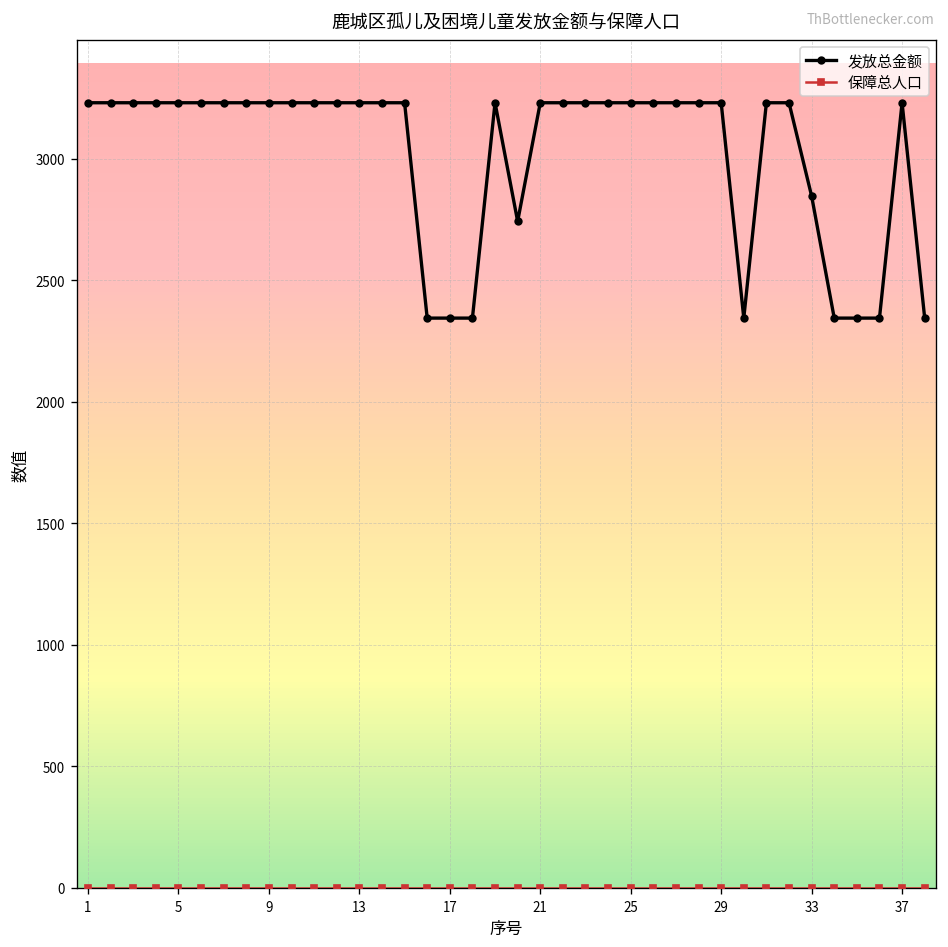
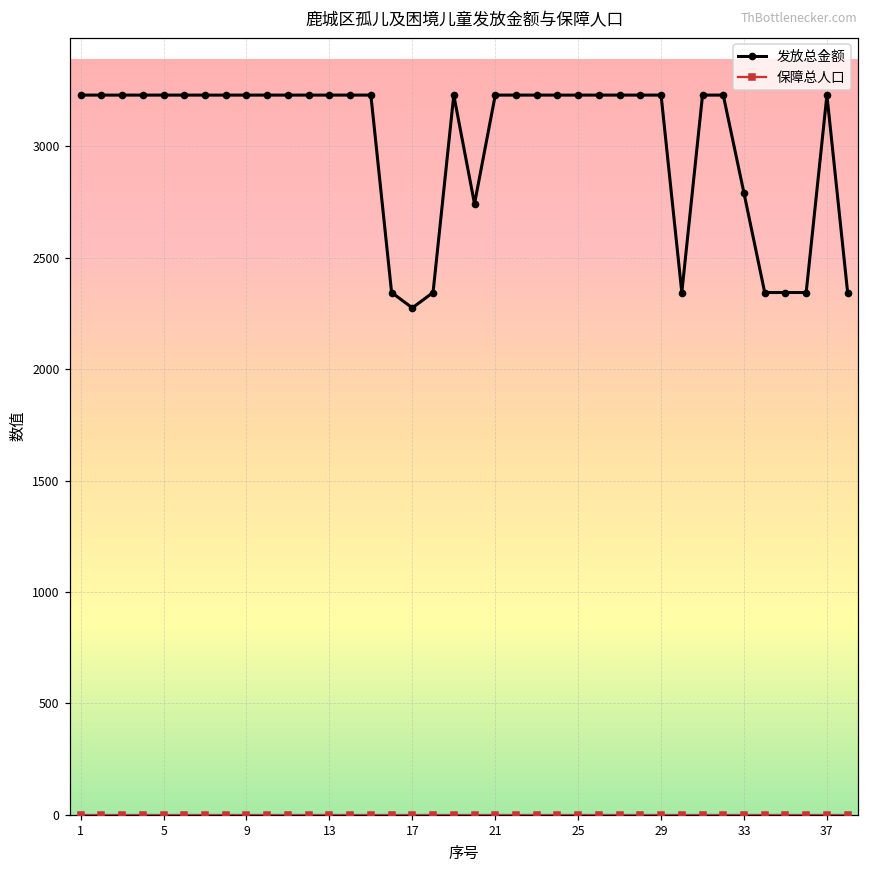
发放总金额, 17: 2340 -> 2280
发放总金额, 33: 2850 -> 2790
